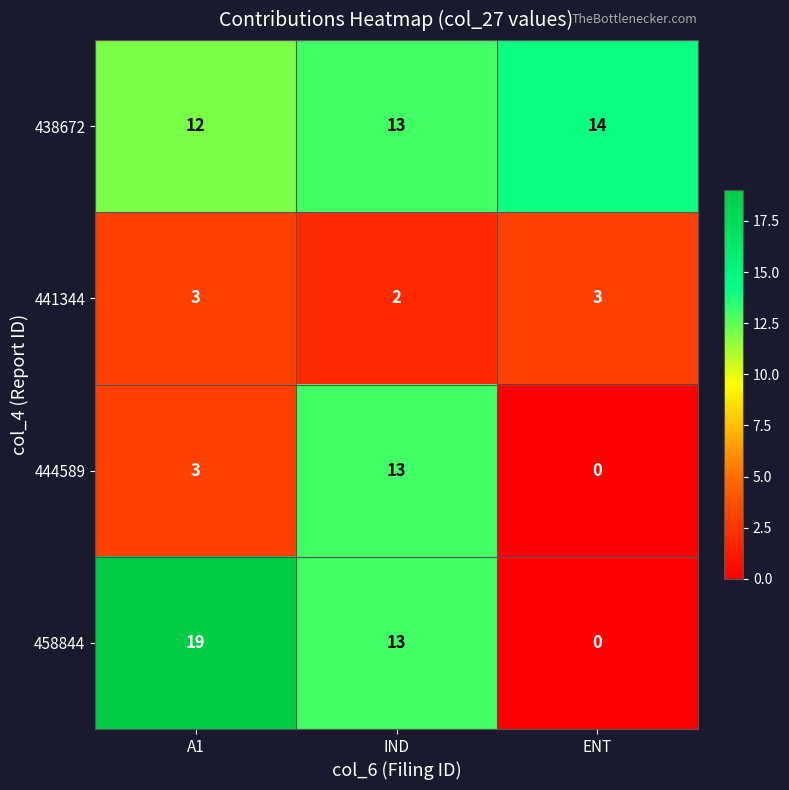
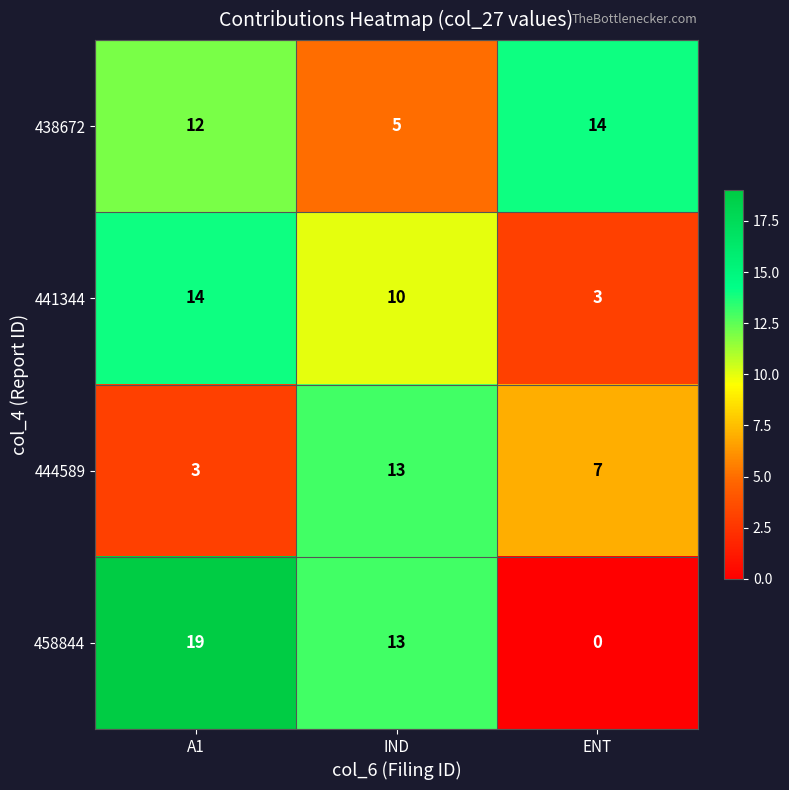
438672, IND: 13 -> 5
441344, A1: 3 -> 14
441344, IND: 2 -> 10
444589, ENT: 0 -> 7
